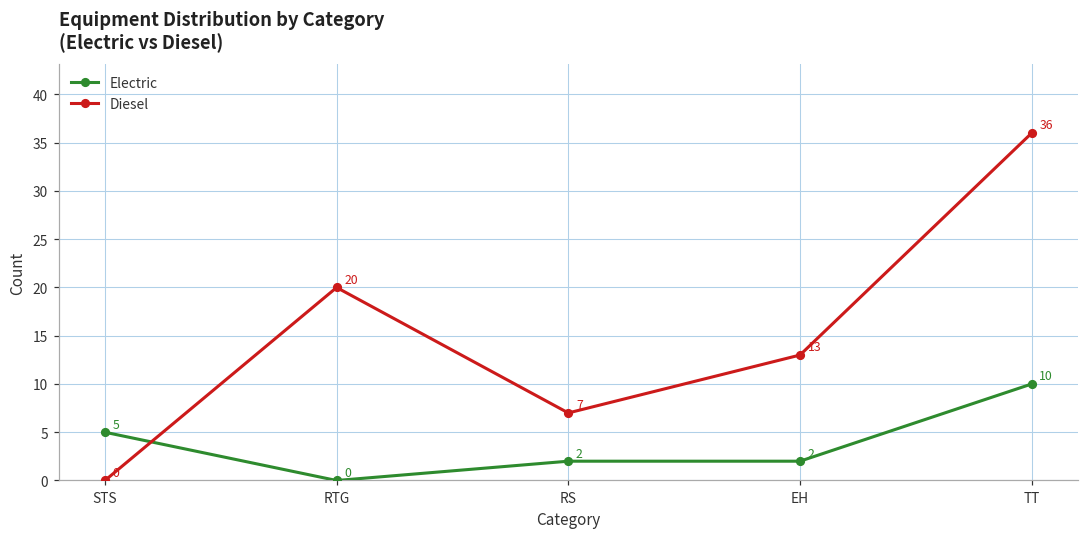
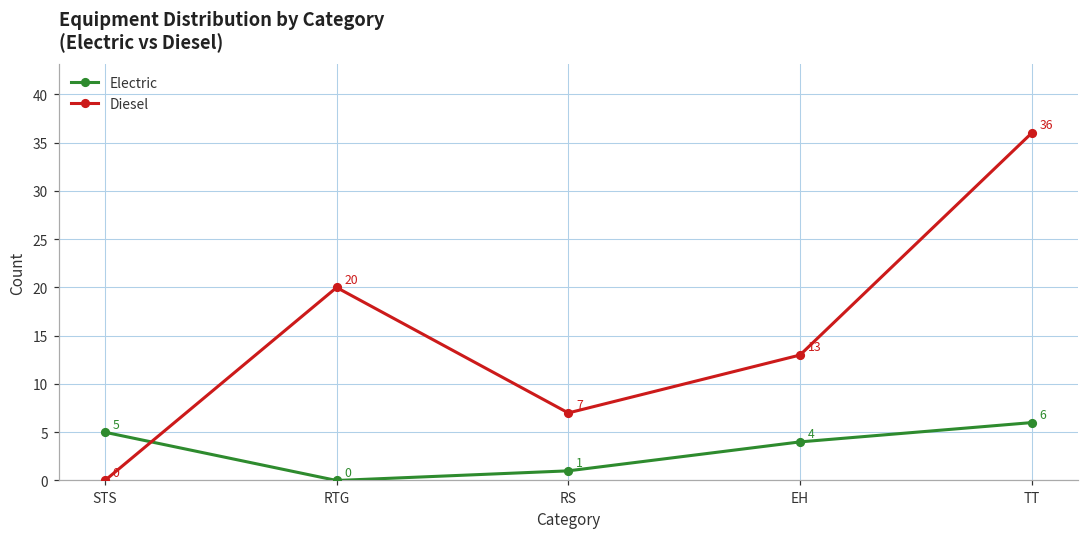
Electric, RS: 2 -> 1
Electric, EH: 2 -> 4
Electric, TT: 10 -> 6
